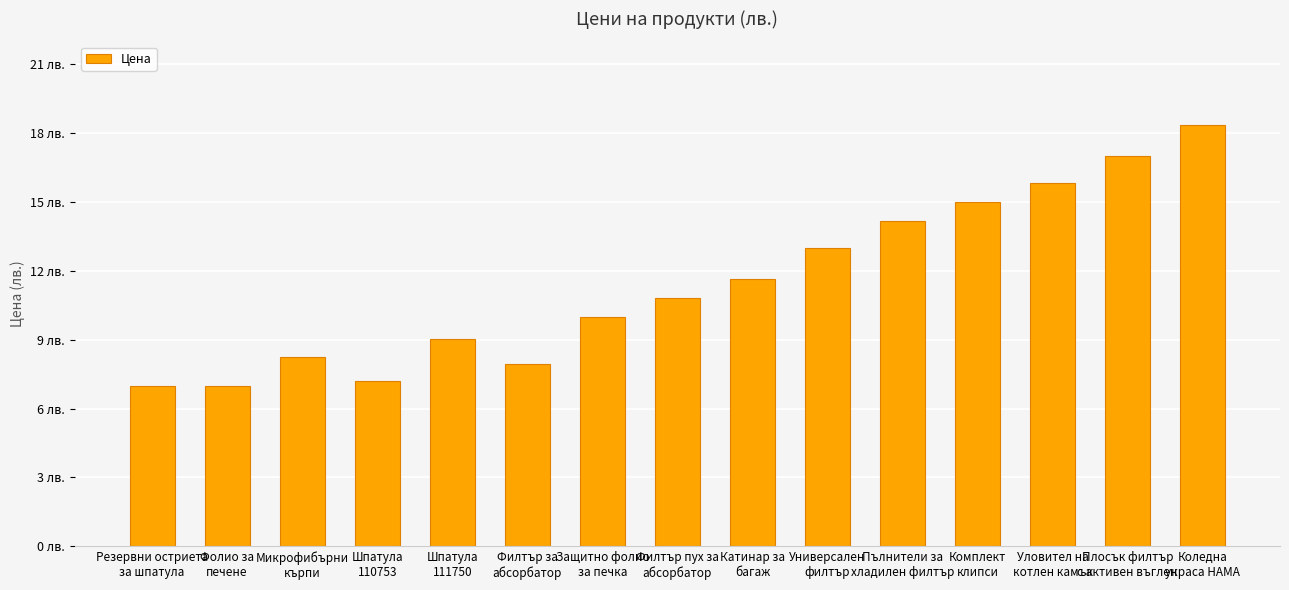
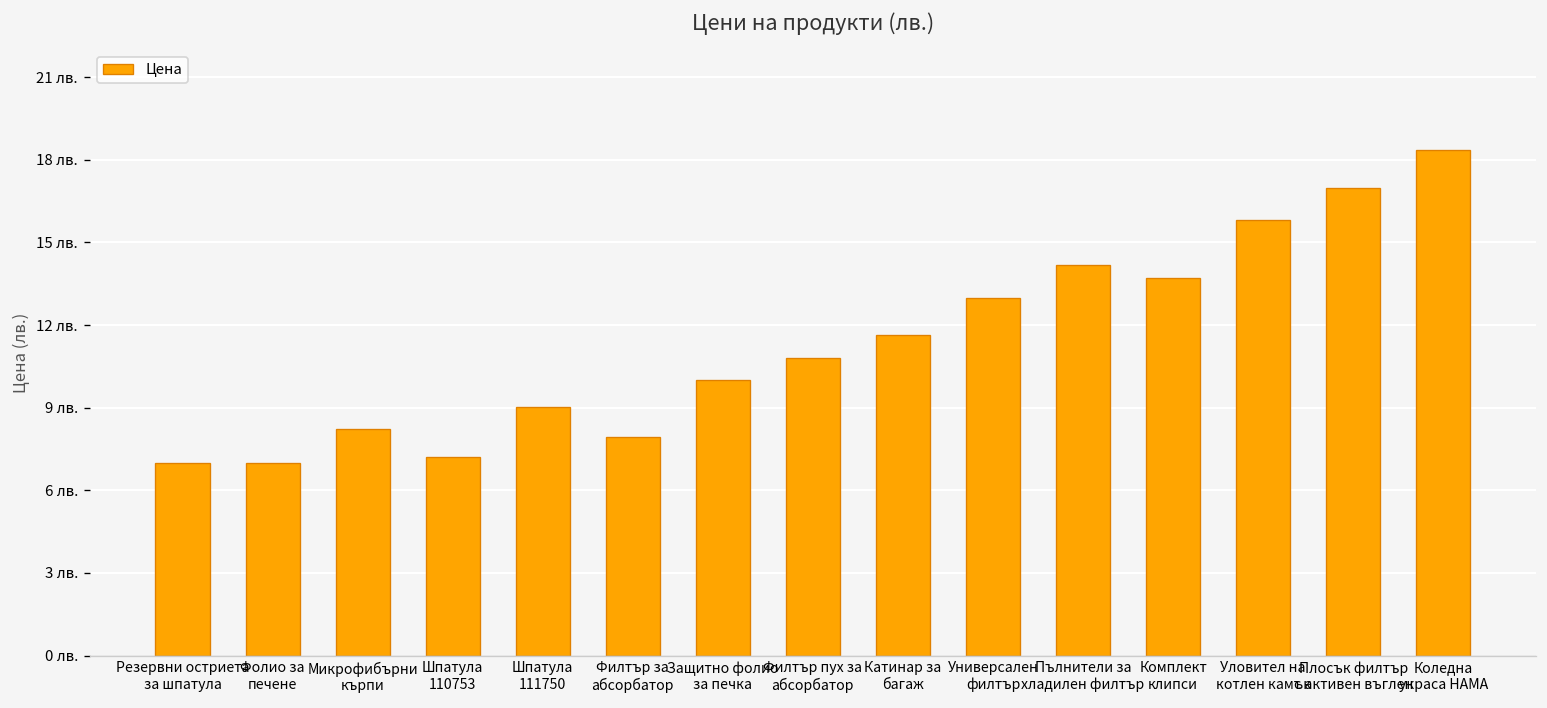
Комплект клипси: 15.0 лв. -> 13.7 лв.
